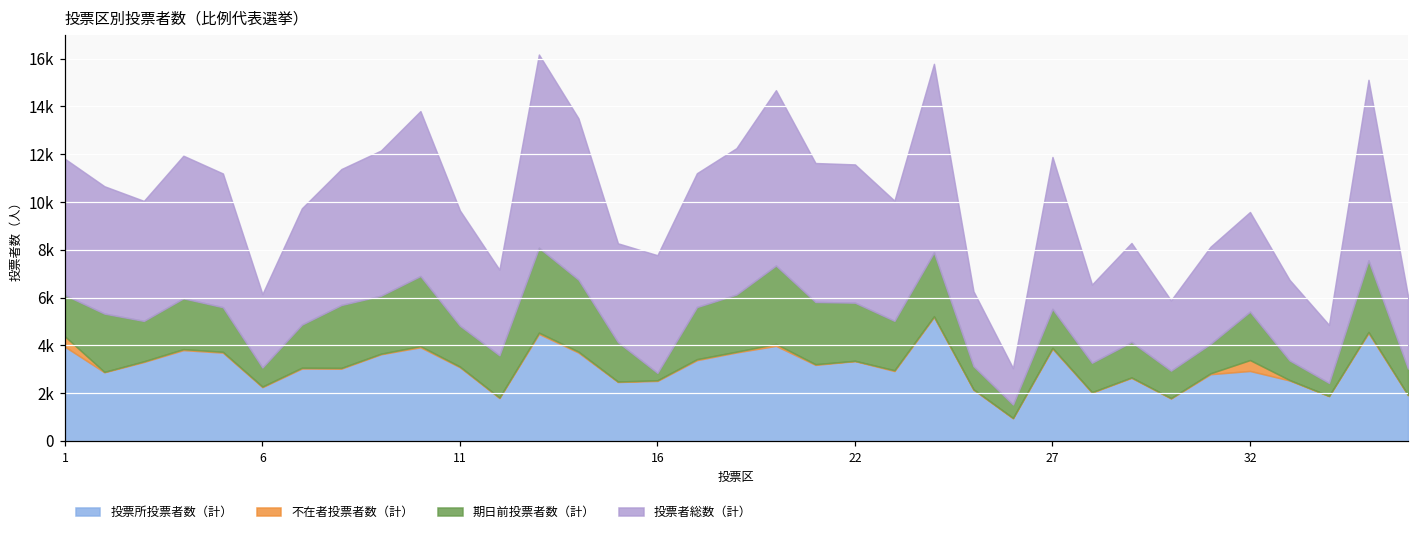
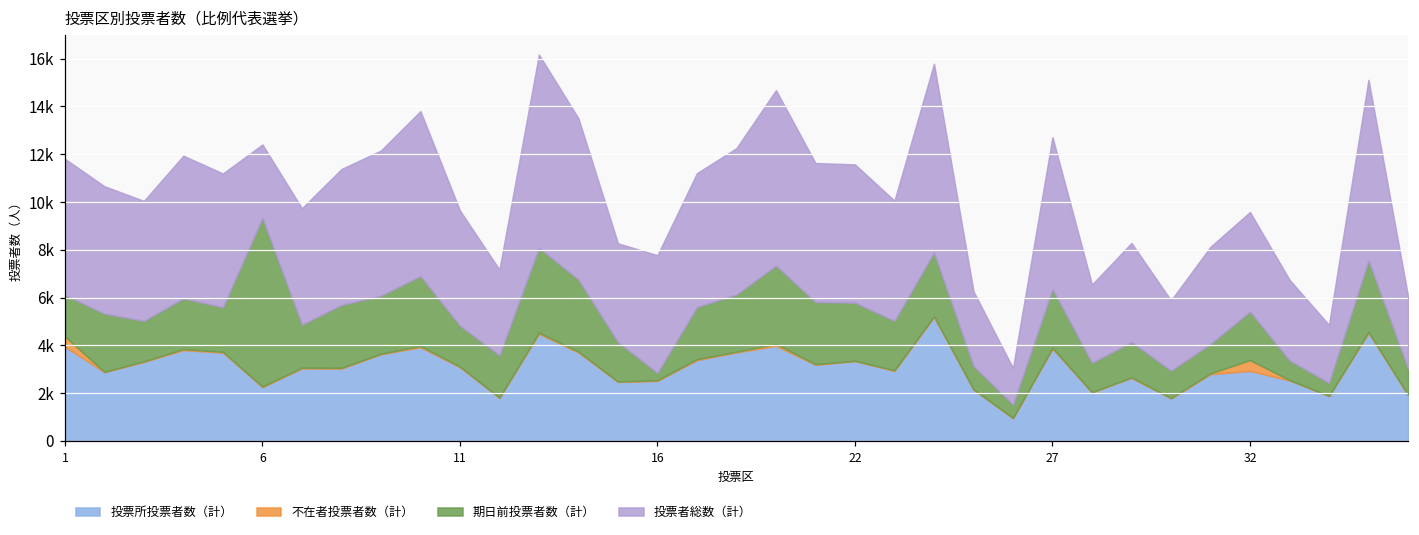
期日前投票者数（計）, 6: 800 -> 7100
期日前投票者数（計）, 27: 1600 -> 2500
